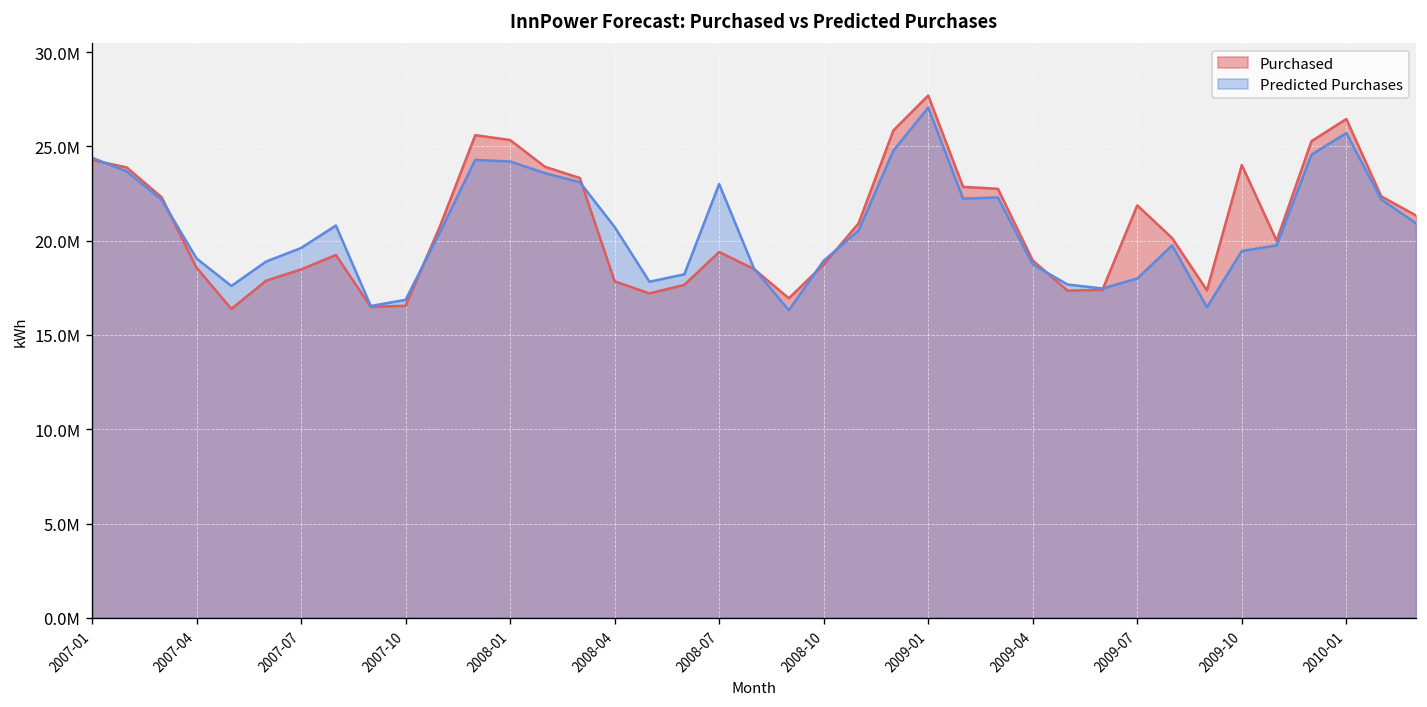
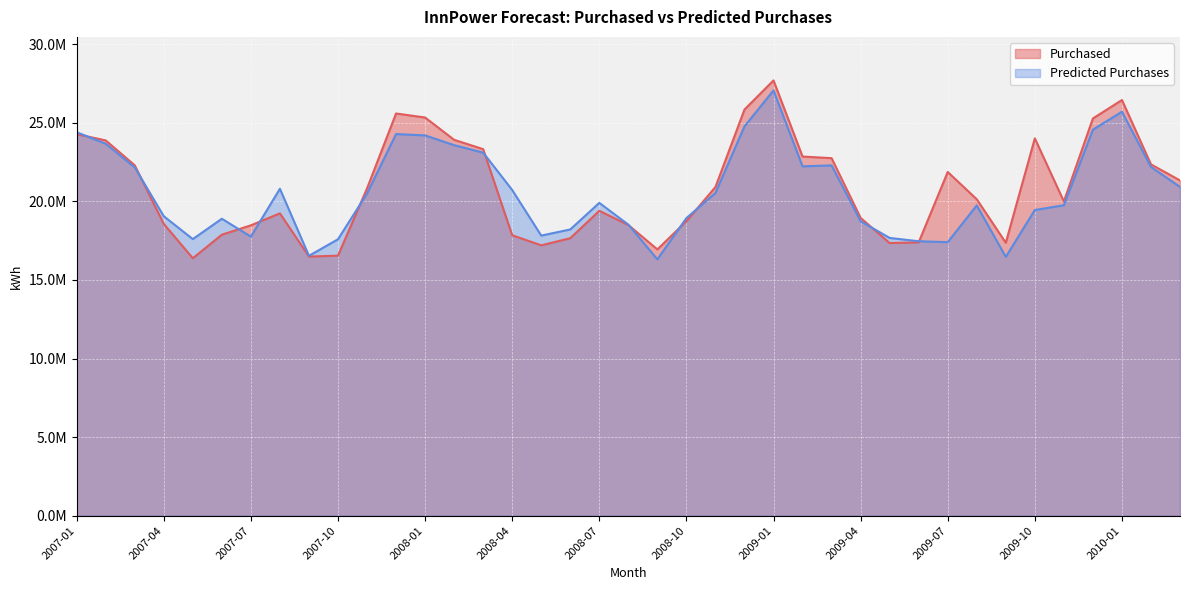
Predicted Purchases, 2007-07: 19600000 -> 17800000
Predicted Purchases, 2007-10: 16900000 -> 17600000
Predicted Purchases, 2008-07: 23000000 -> 19900000
Predicted Purchases, 2009-07: 18000000 -> 17400000
